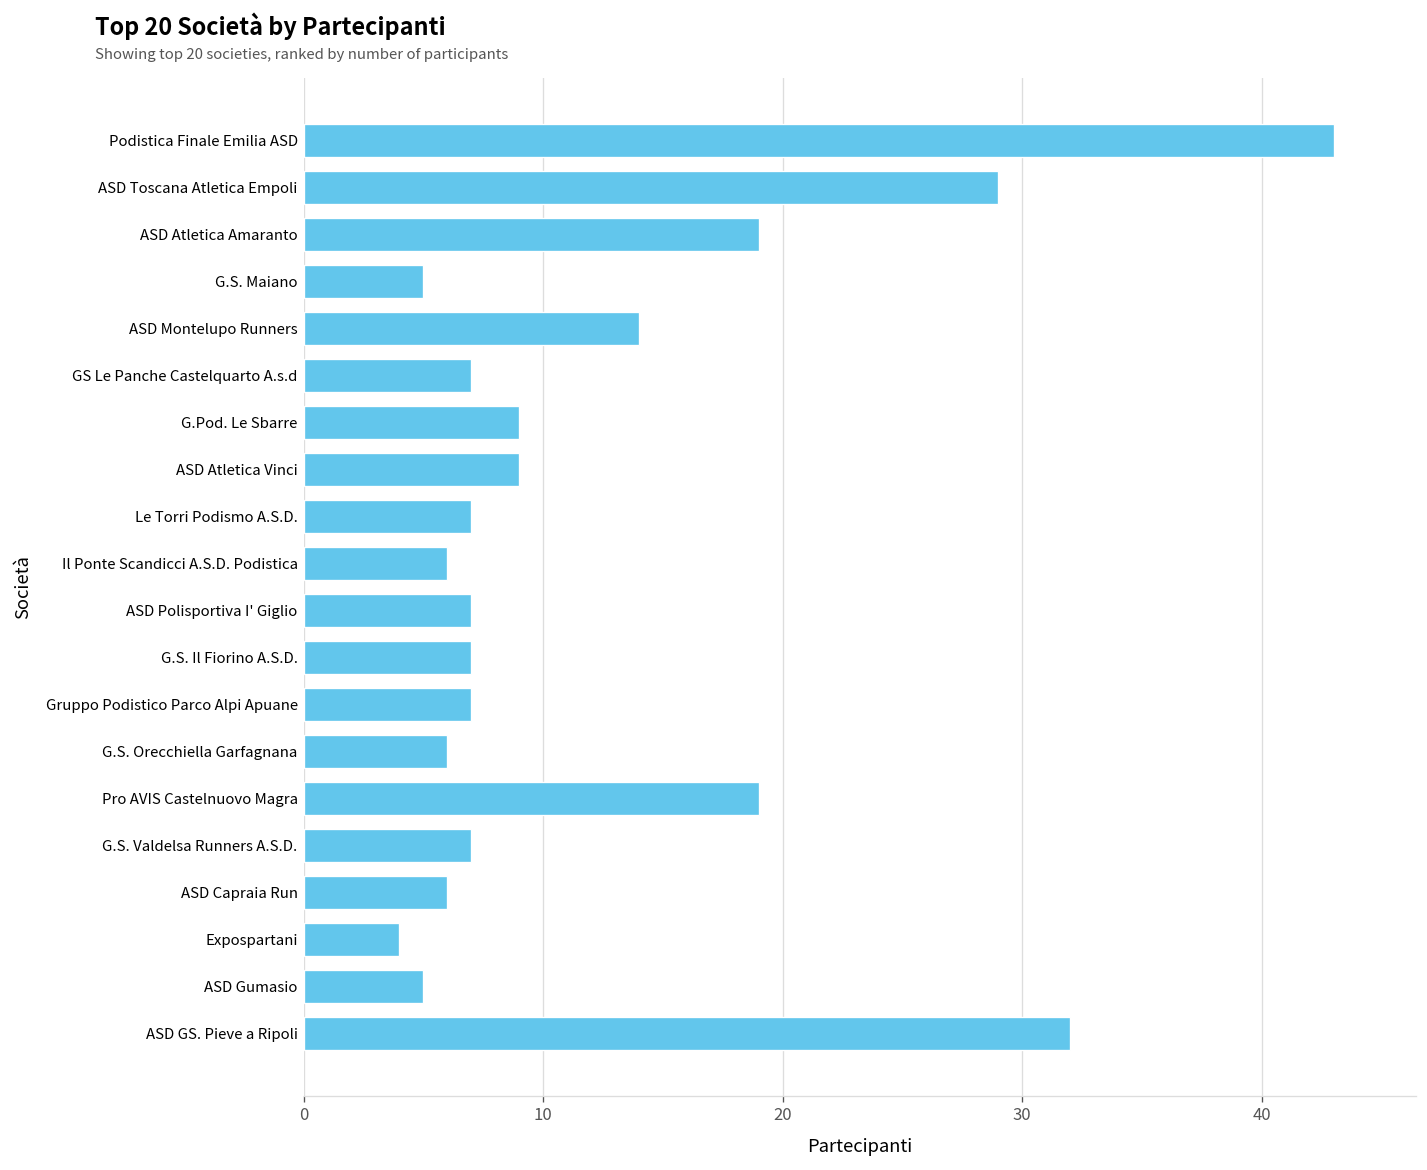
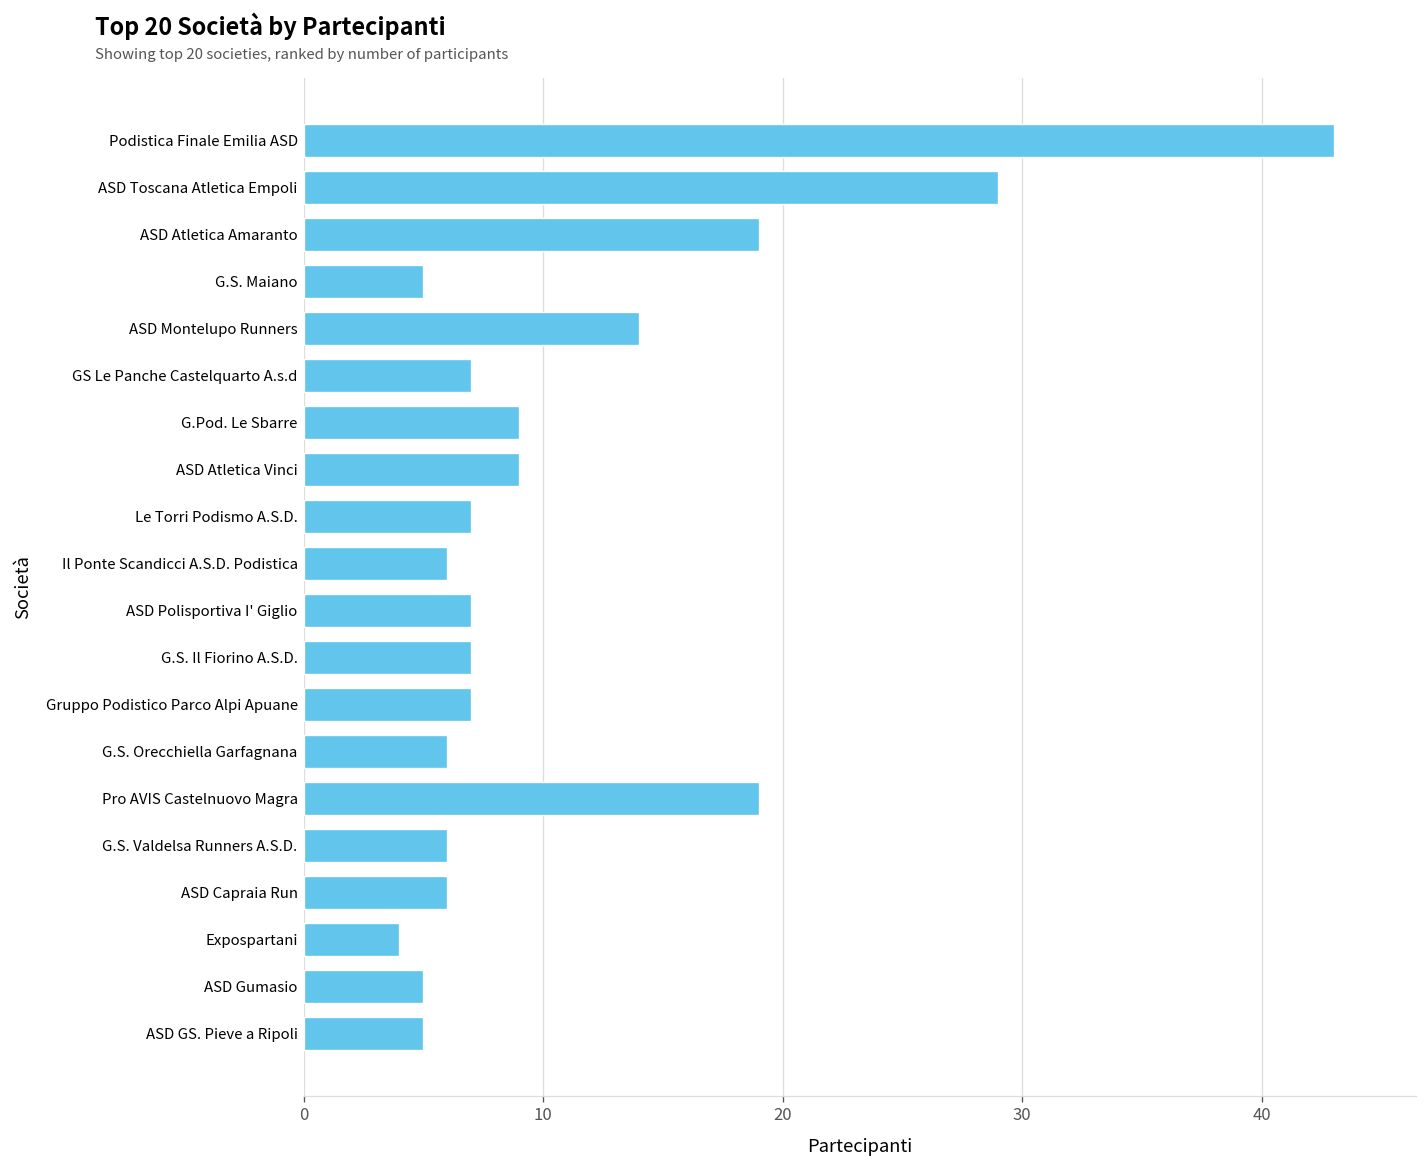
G.S. Valdelsa Runners A.S.D.: 7 -> 6
ASD GS. Pieve a Ripoli: 32 -> 5
